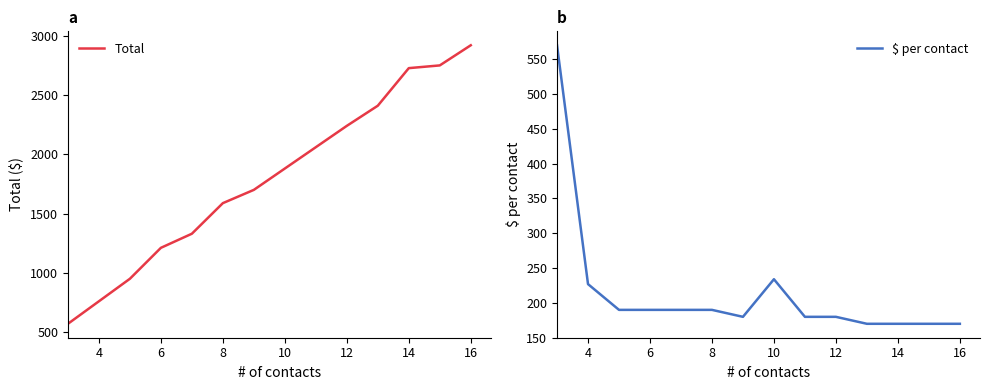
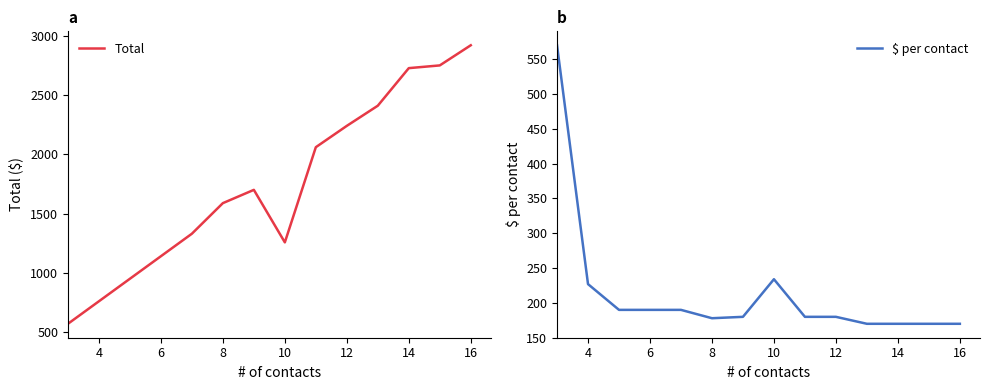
a, 6: 1210 -> 1140
a, 10: 1880 -> 1260
b, 8: 190 -> 180
